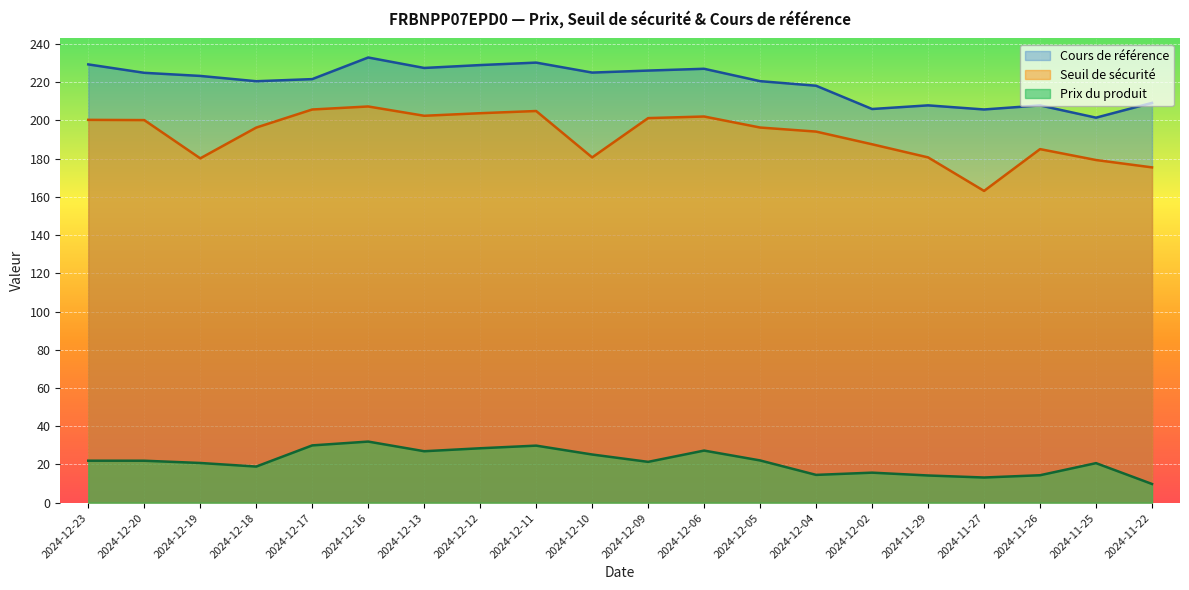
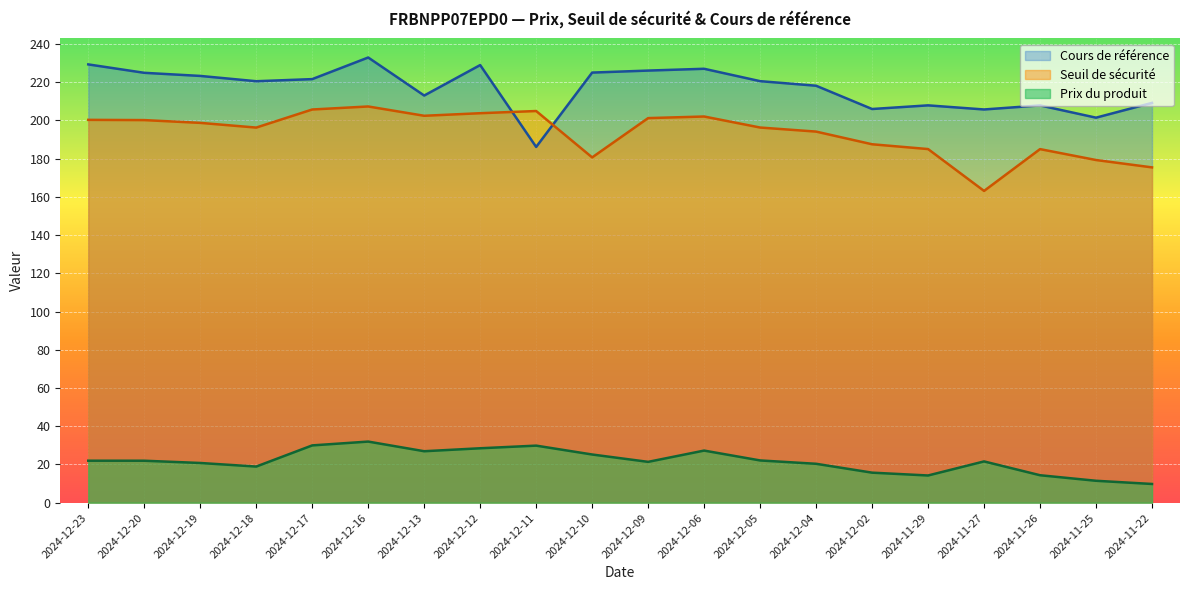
Seuil de sécurité, 2024-12-19: 180 -> 199
Cours de référence, 2024-12-13: 227 -> 213
Cours de référence, 2024-12-11: 230 -> 186
Prix du produit, 2024-12-04: 15 -> 20
Seuil de sécurité, 2024-11-29: 181 -> 185
Prix du produit, 2024-11-27: 13 -> 22
Prix du produit, 2024-11-25: 21 -> 11
